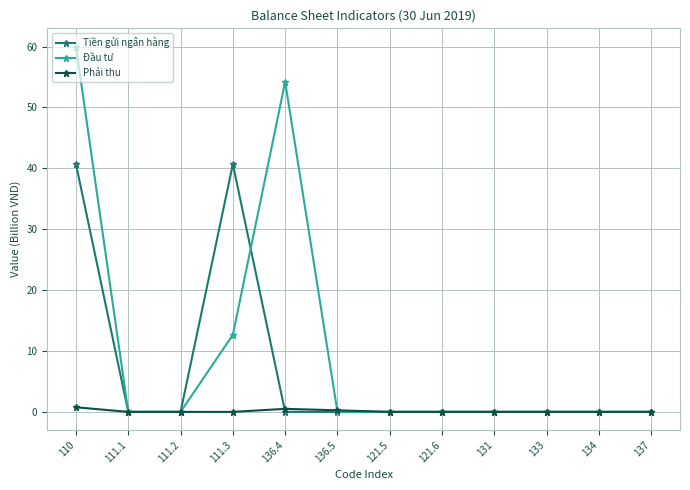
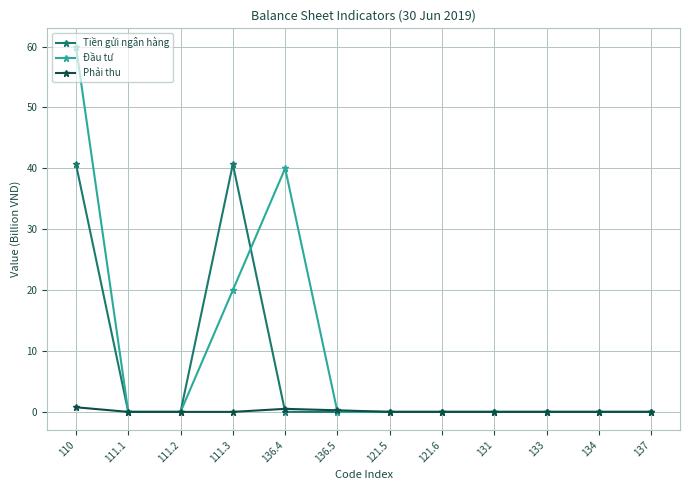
Đầu tư, 111.3: 13 -> 20
Đầu tư, 136.4: 54 -> 40
